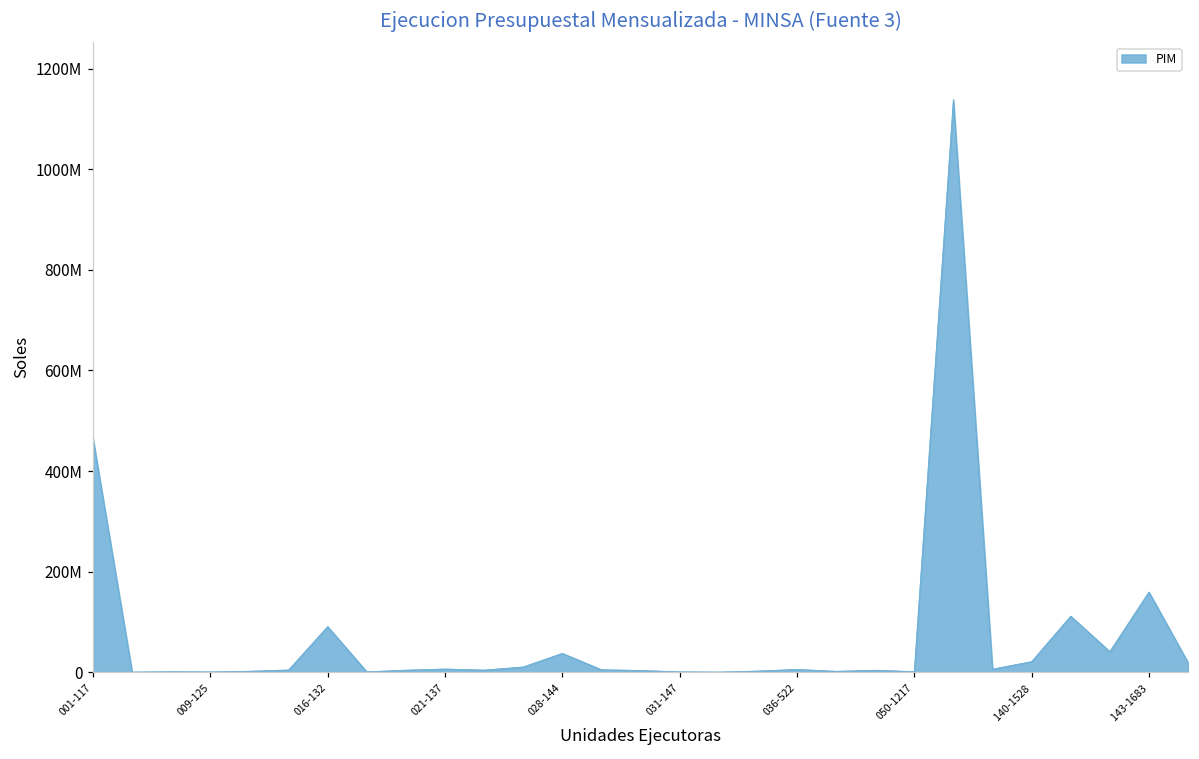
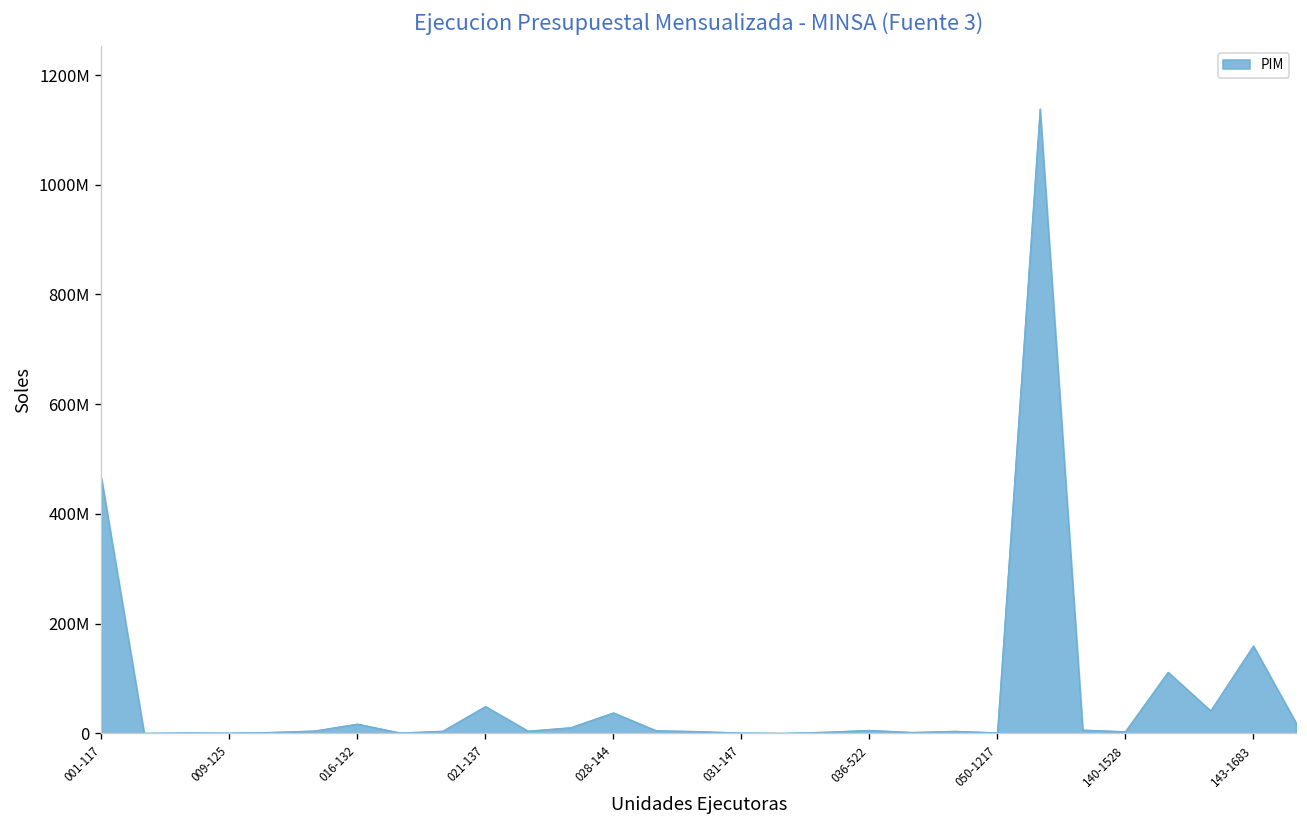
016-132: 90000000 -> 20000000
021-137: 10000000 -> 50000000
140-1528: 20000000 -> 0
